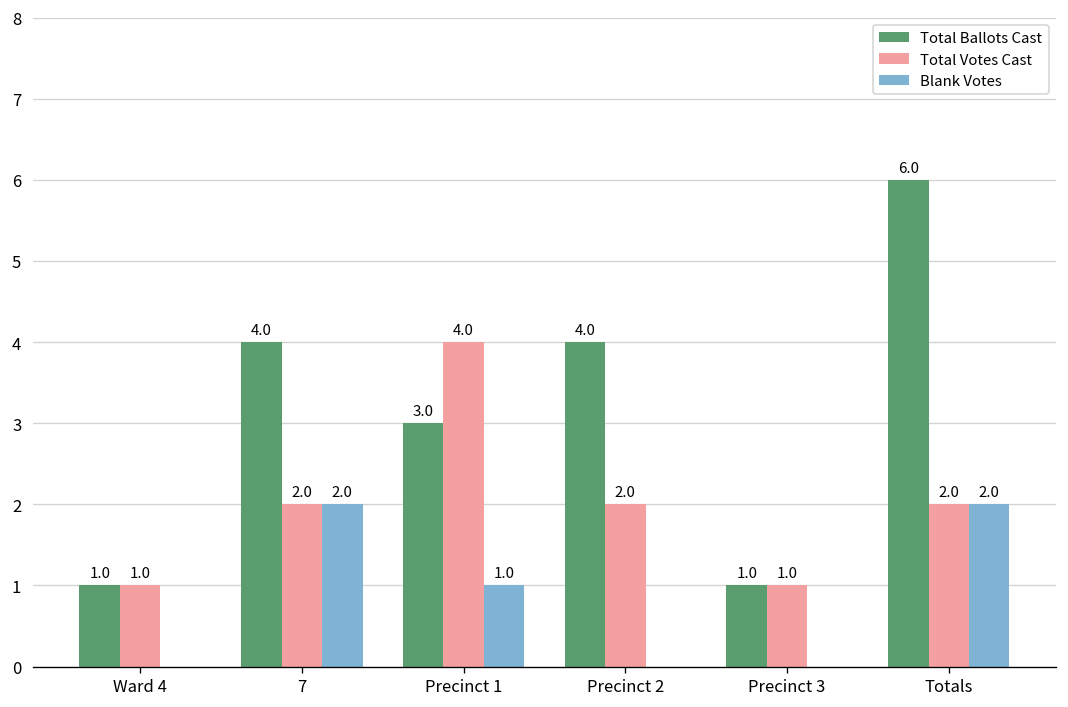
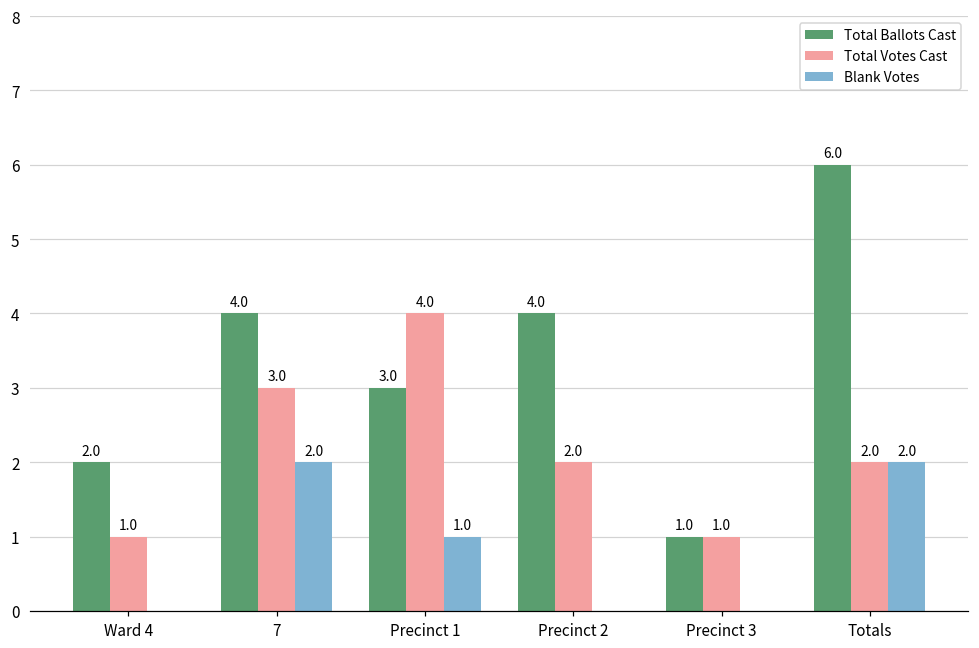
Total Ballots Cast, Ward 4: 1.0 -> 2.0
Total Votes Cast, 7: 2.0 -> 3.0
